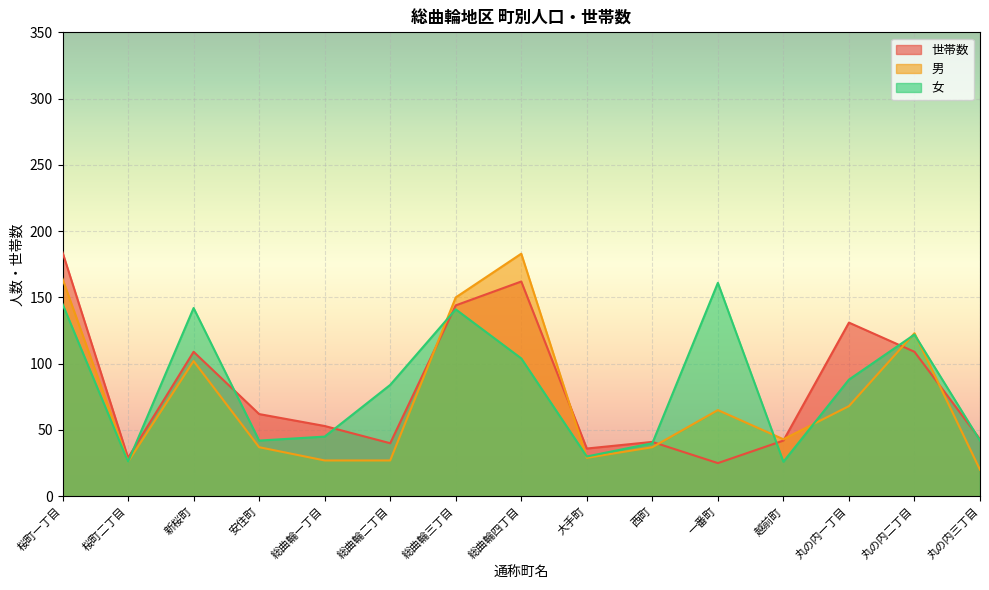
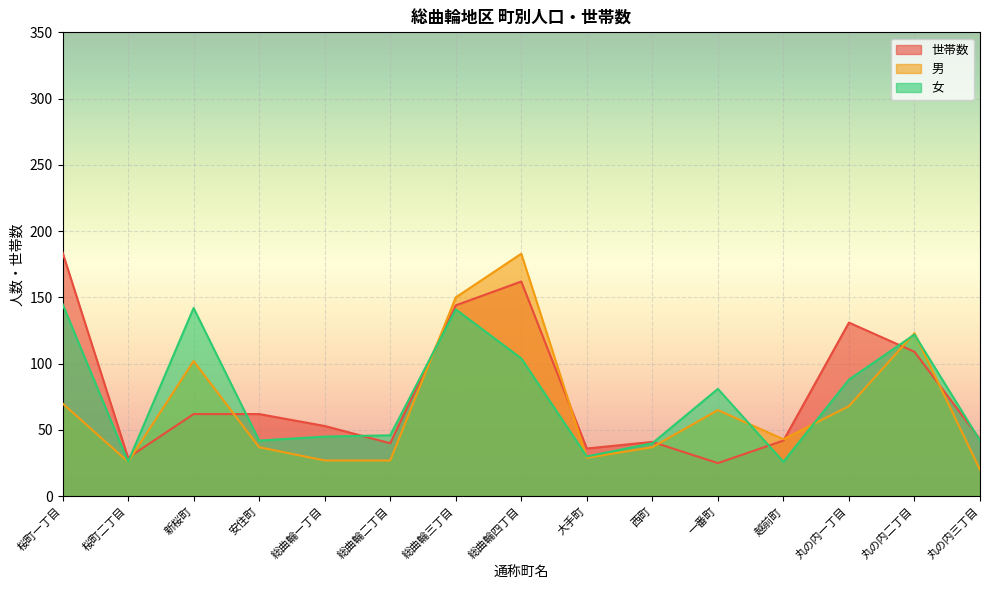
男, 桜町一丁目: 164 -> 70
世帯数, 新桜町: 109 -> 62
女, 総曲輪二丁目: 84 -> 46
女, 一番町: 161 -> 81
